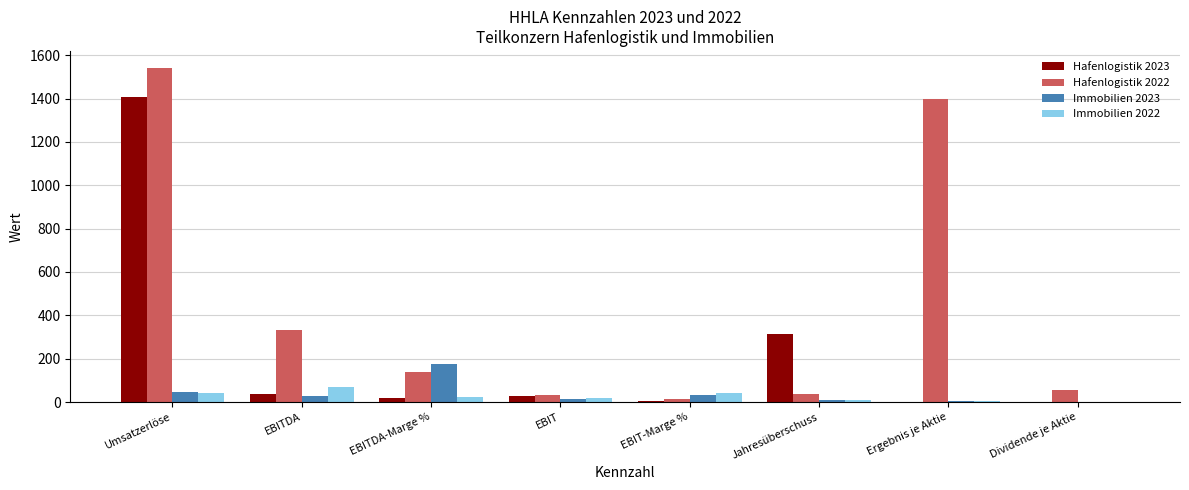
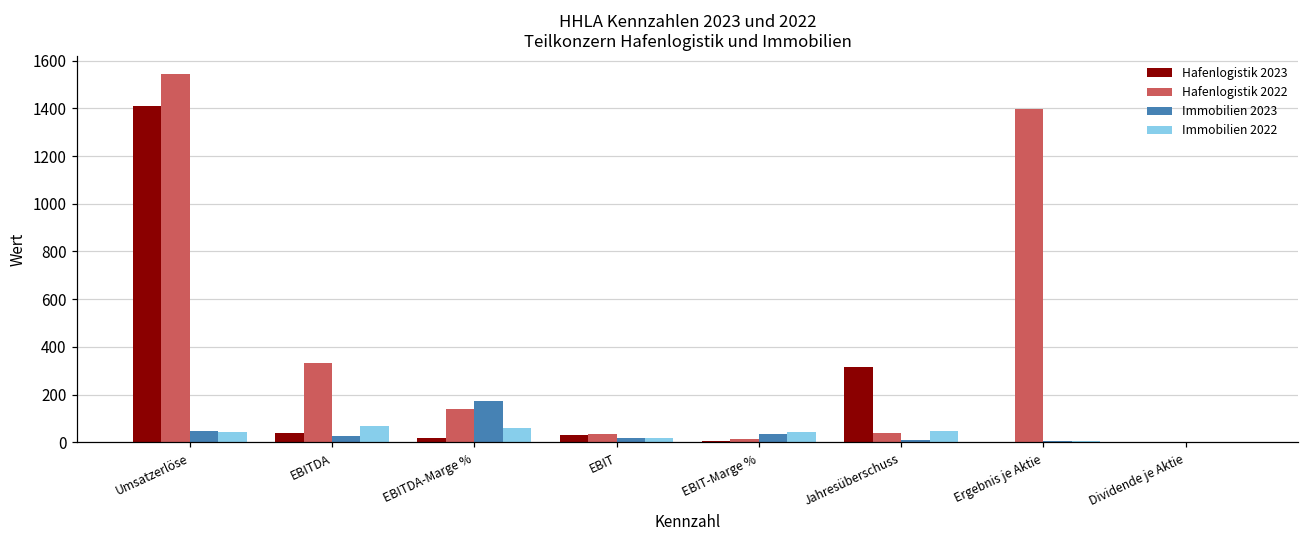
Immobilien 2022, EBITDA-Marge %: 20 -> 60
Immobilien 2022, Jahresüberschuss: 10 -> 50
Hafenlogistik 2022, Dividende je Aktie: 60 -> 0
